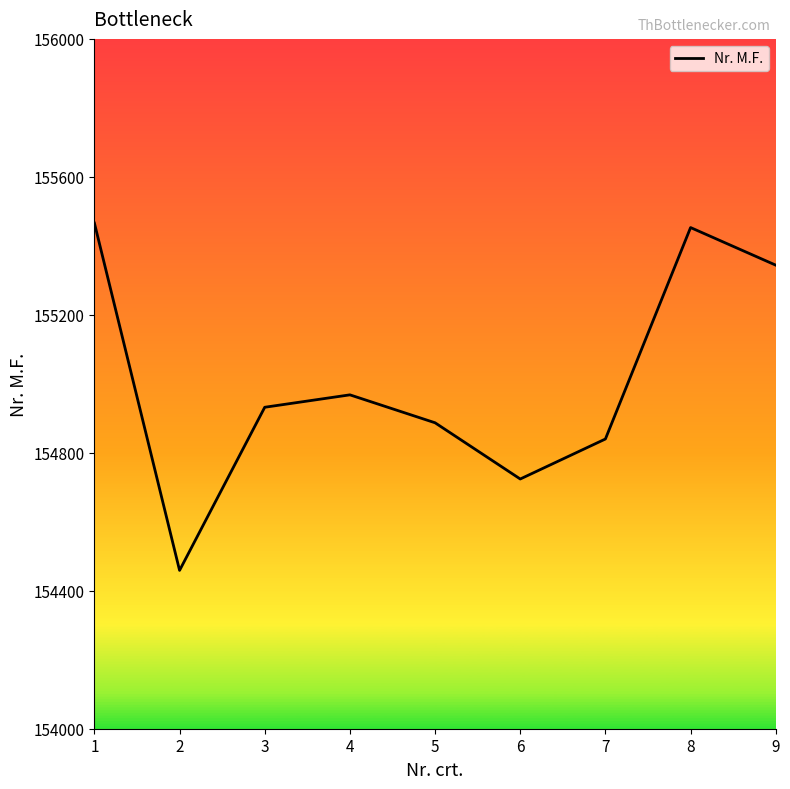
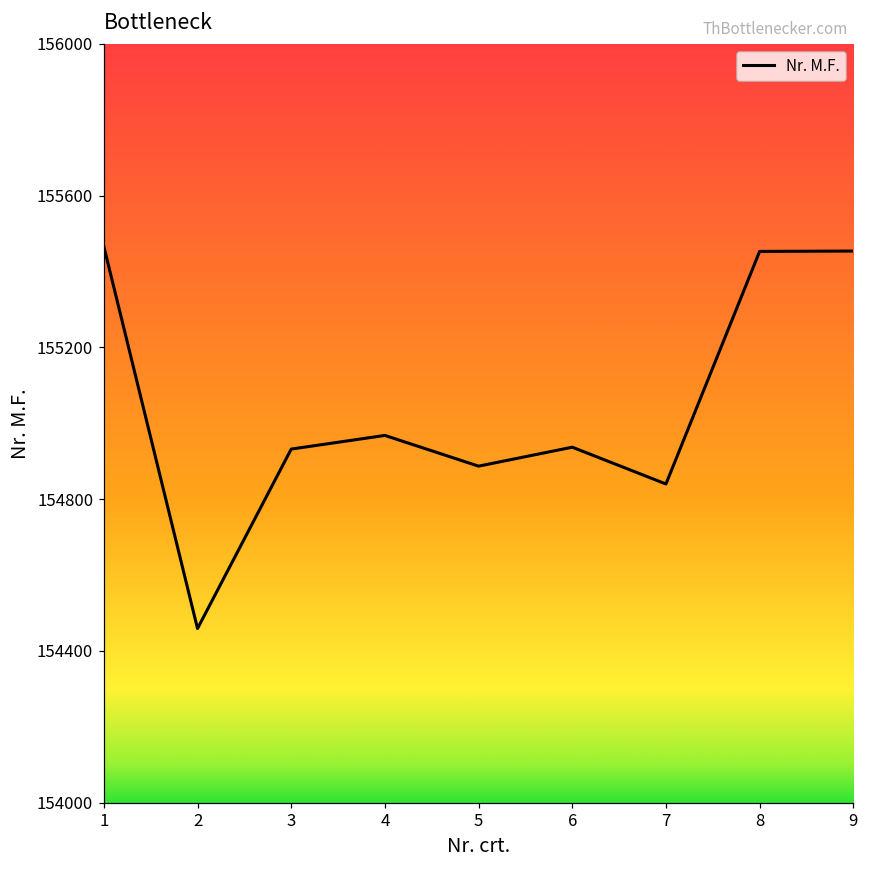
6: 154720 -> 154940
9: 155340 -> 155450
